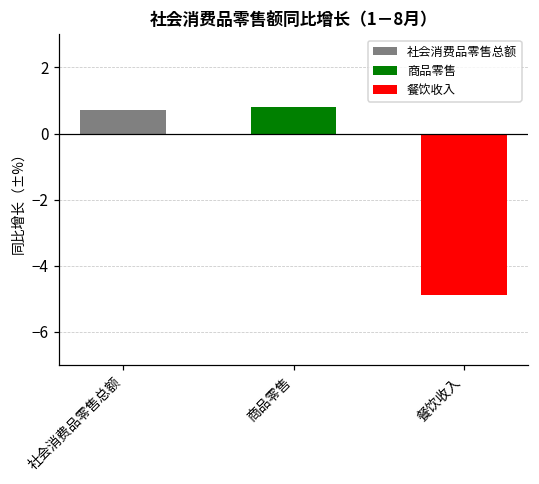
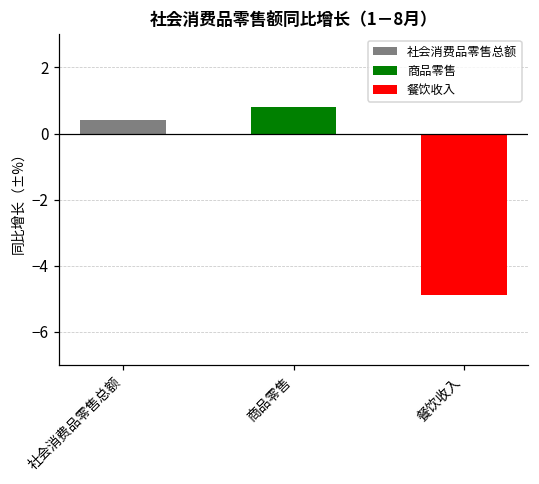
社会消费品零售总额: 0.7 -> 0.4
